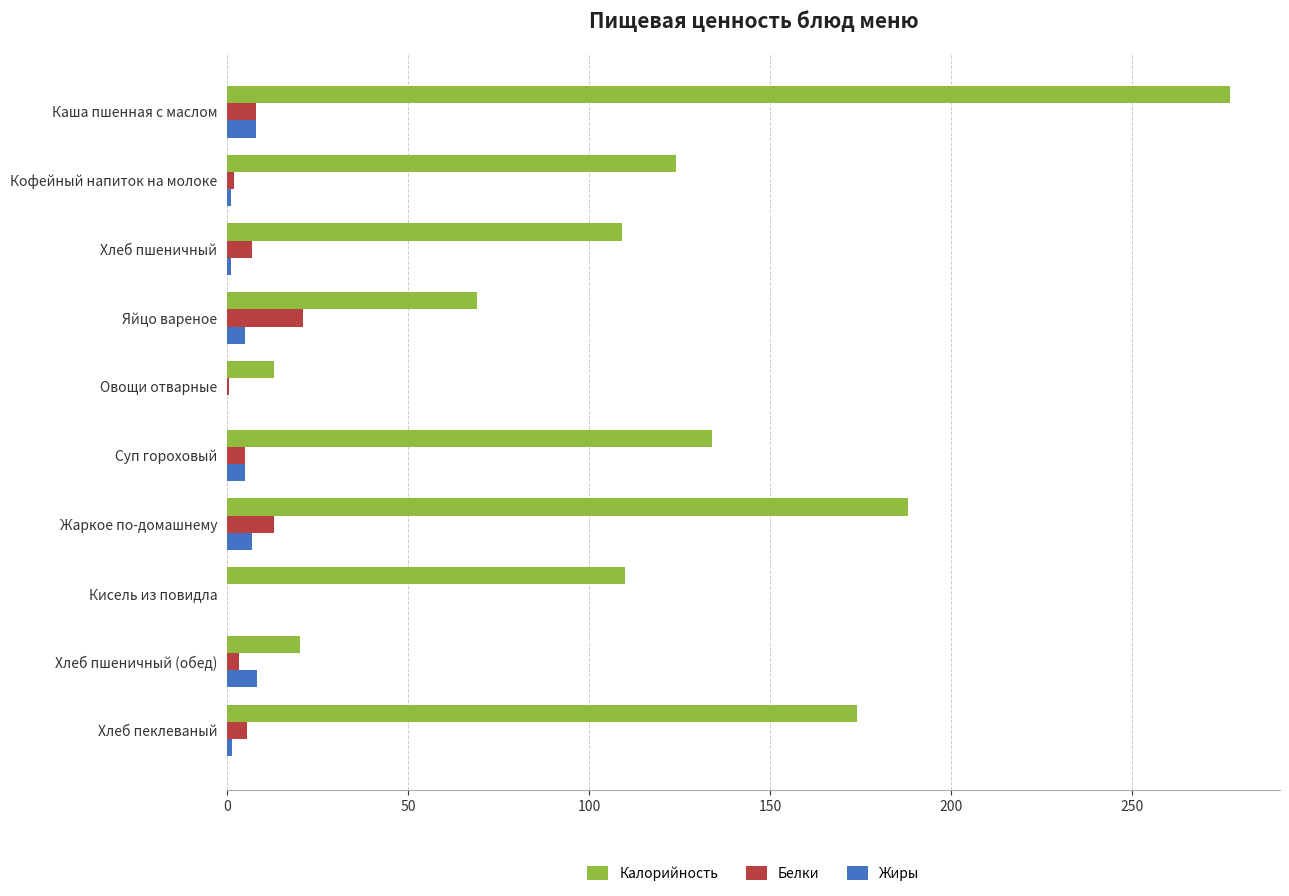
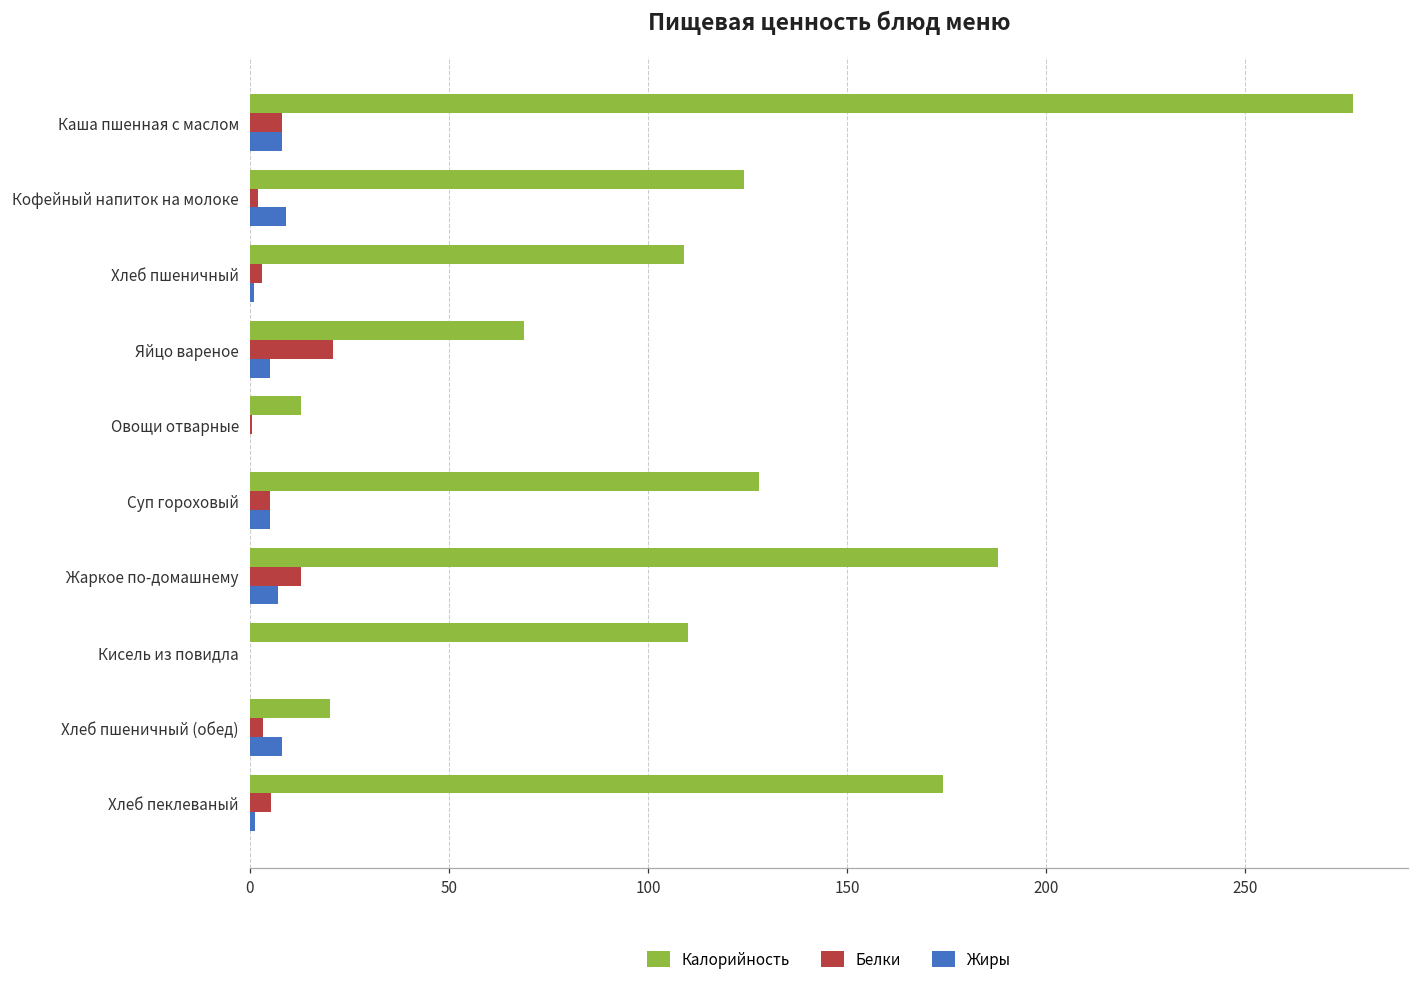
Жиры, Кофейный напиток на молоке: 1 -> 9
Белки, Хлеб пшеничный: 7 -> 3
Калорийность, Суп гороховый: 134 -> 128
